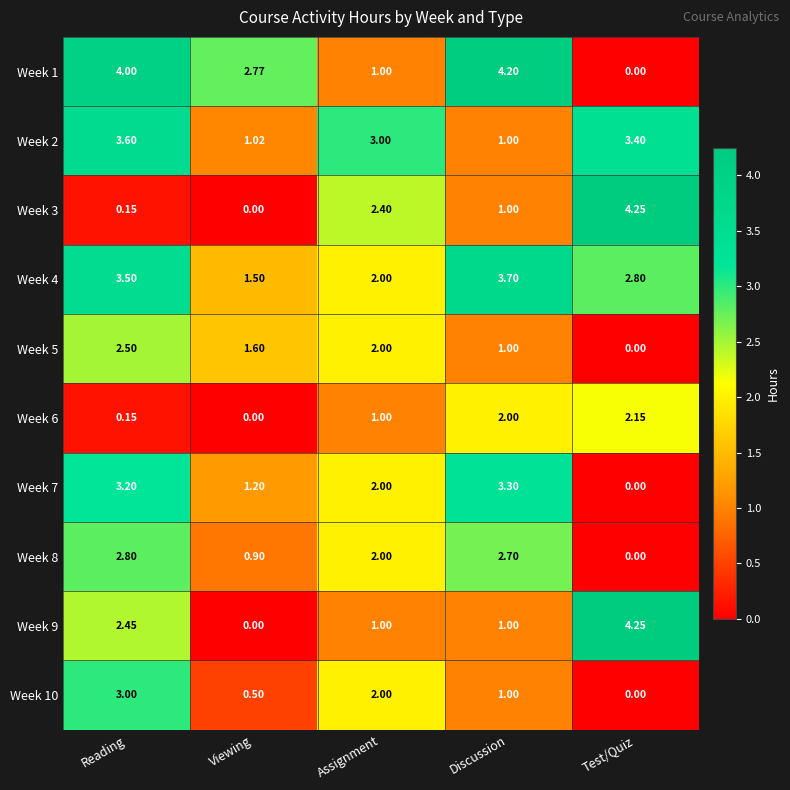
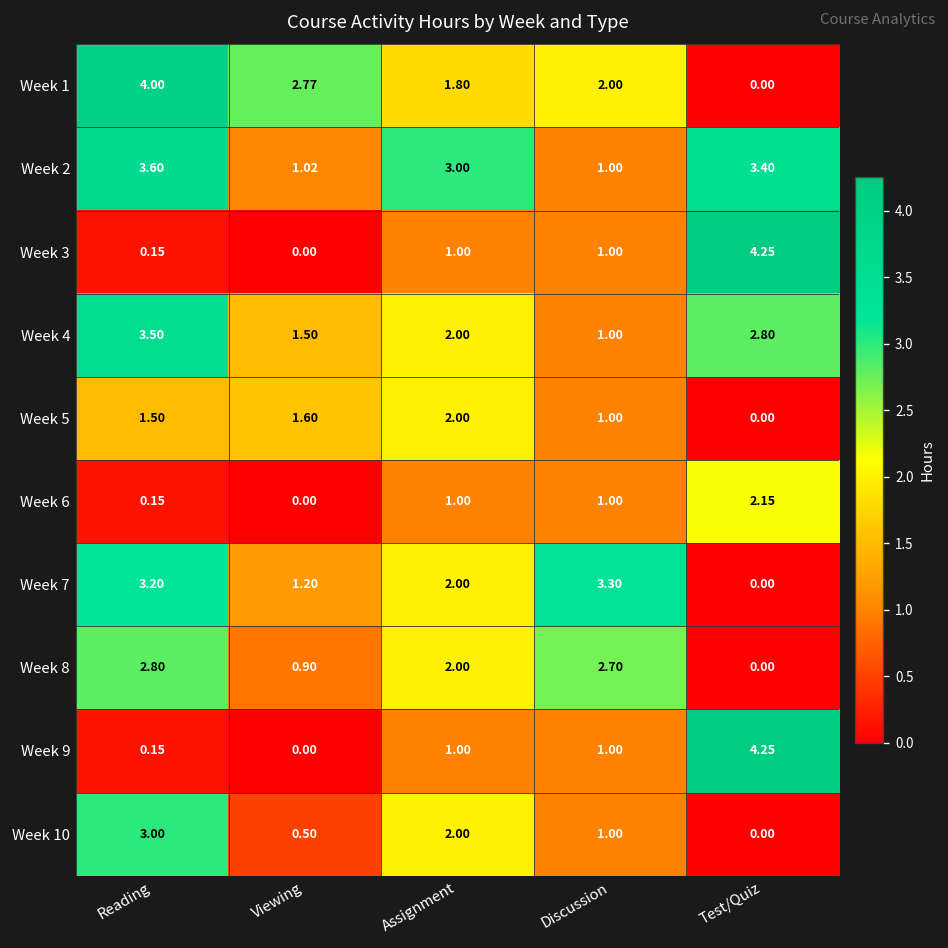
Week 1, Assignment: 1.00 -> 1.80
Week 1, Discussion: 4.20 -> 2.00
Week 3, Assignment: 2.40 -> 1.00
Week 4, Discussion: 3.70 -> 1.00
Week 5, Reading: 2.50 -> 1.50
Week 6, Discussion: 2.00 -> 1.00
Week 9, Reading: 2.45 -> 0.15
